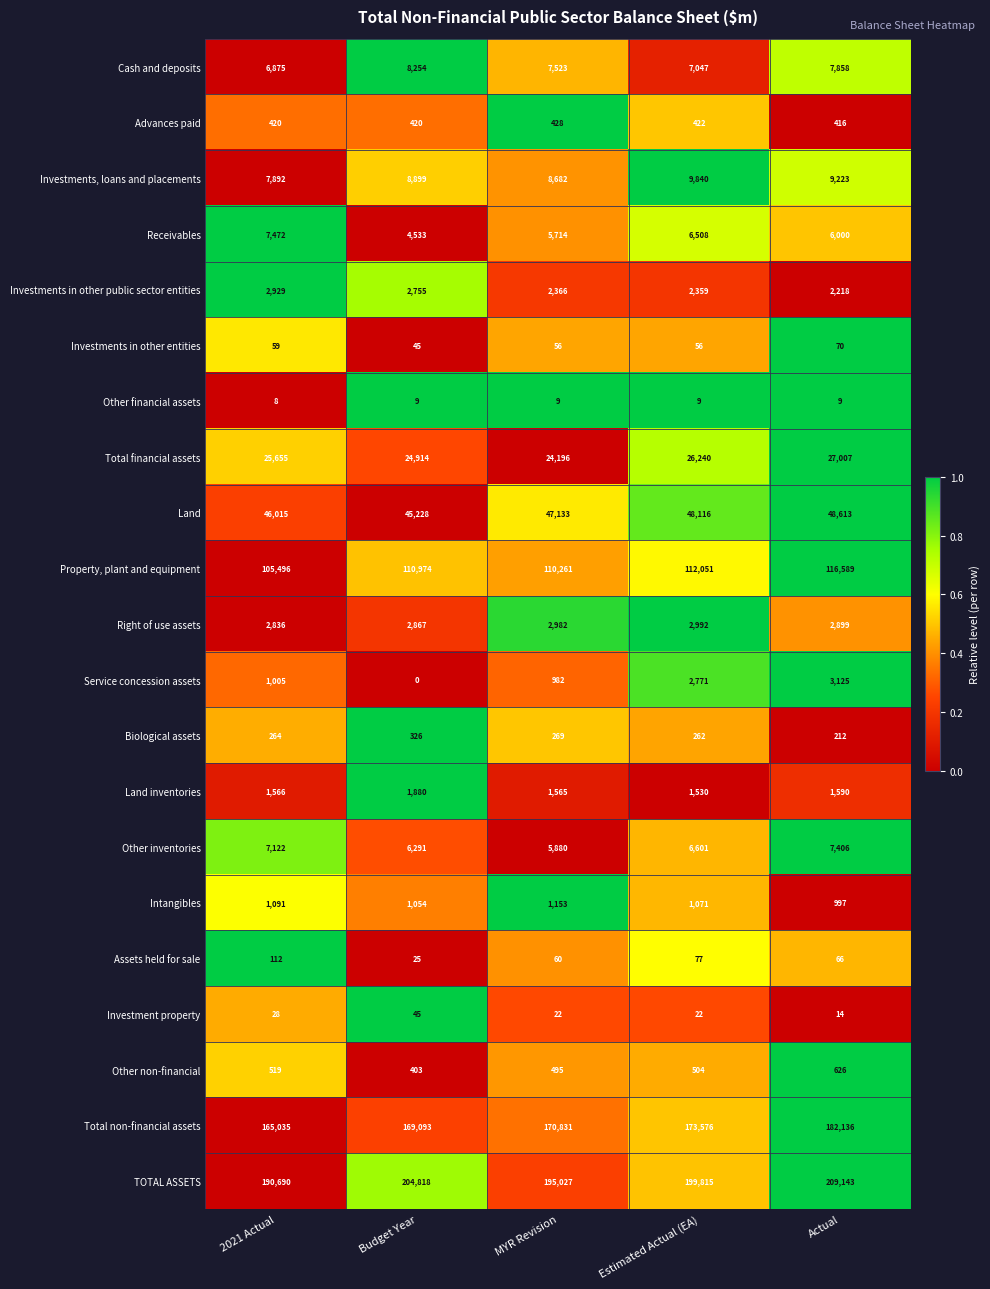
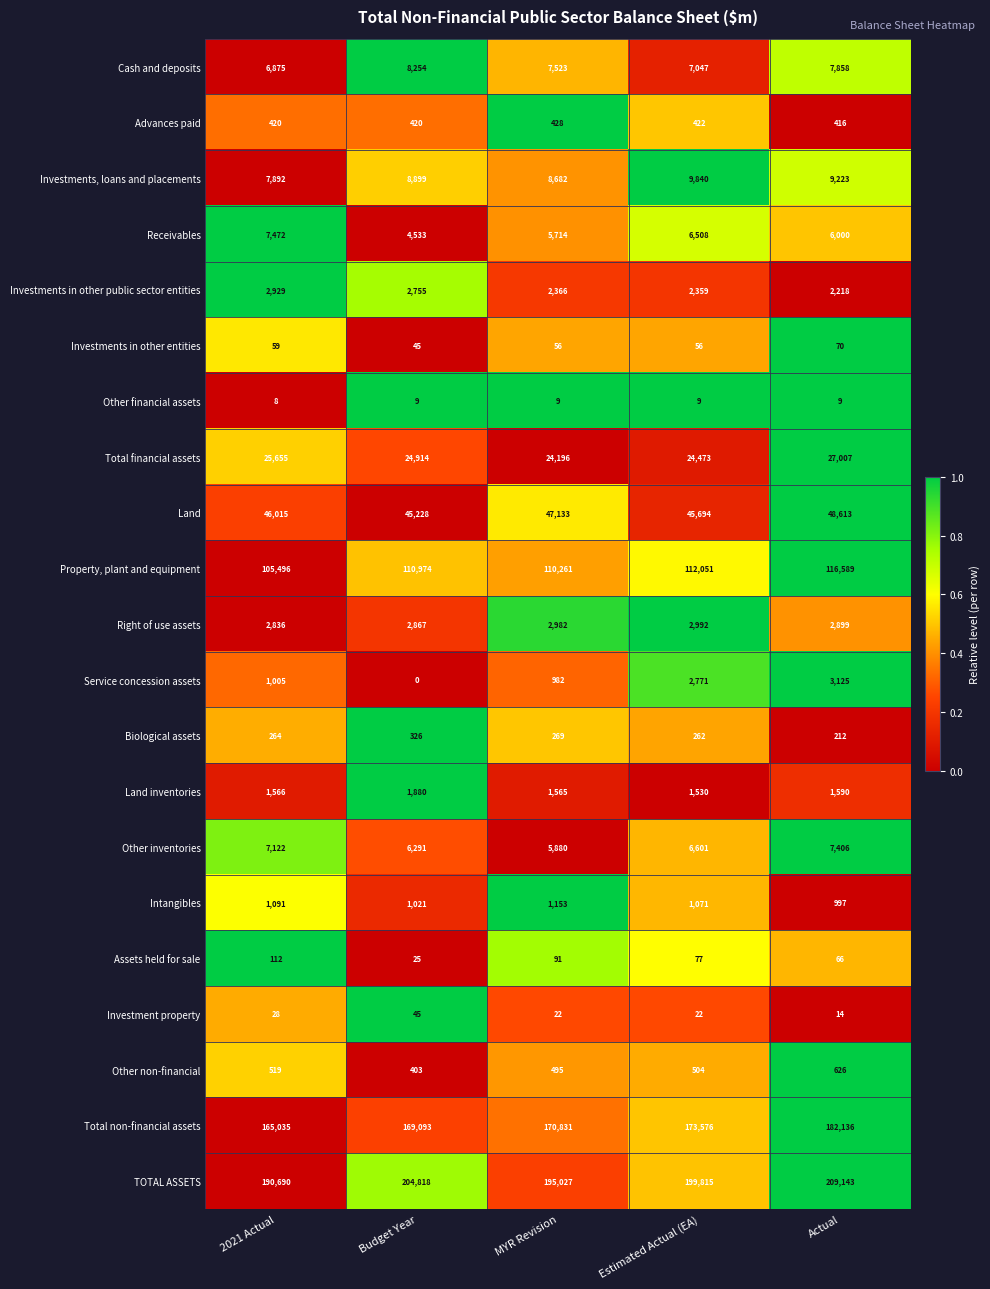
Total financial assets, Estimated Actual (EA): 26,240 -> 24,473
Land, Estimated Actual (EA): 48,116 -> 45,694
Intangibles, Budget Year: 1,054 -> 1,021
Assets held for sale, MYR Revision: 60 -> 91
